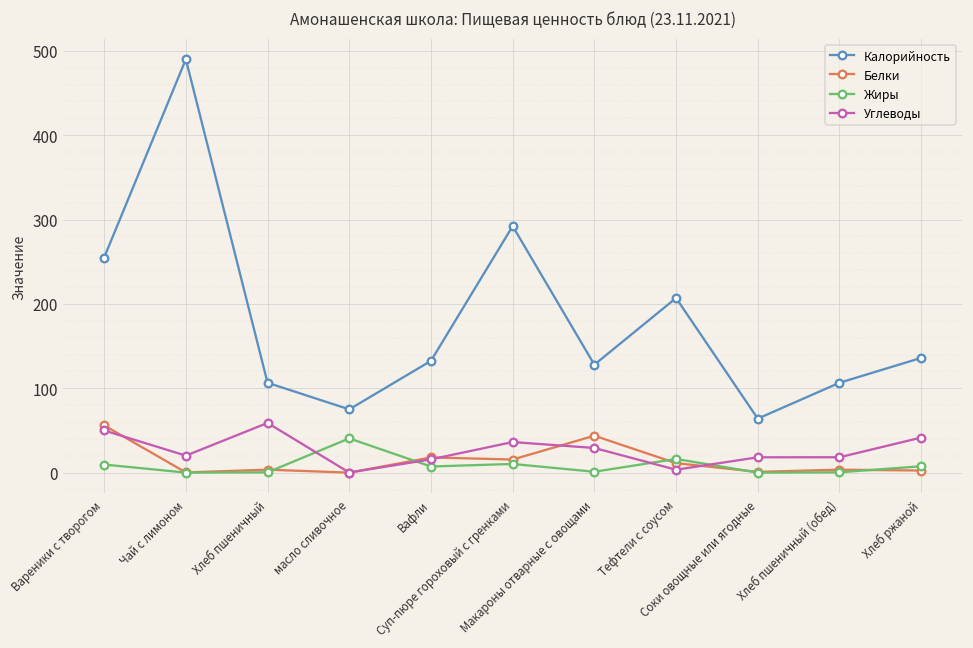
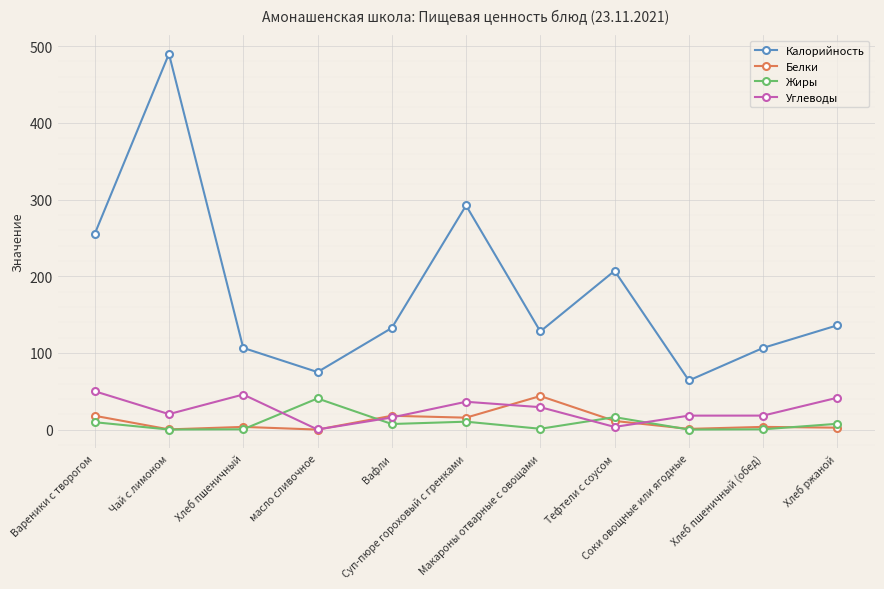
Белки, Вареники с творогом: 60 -> 20
Углеводы, Хлеб пшеничный: 60 -> 50
